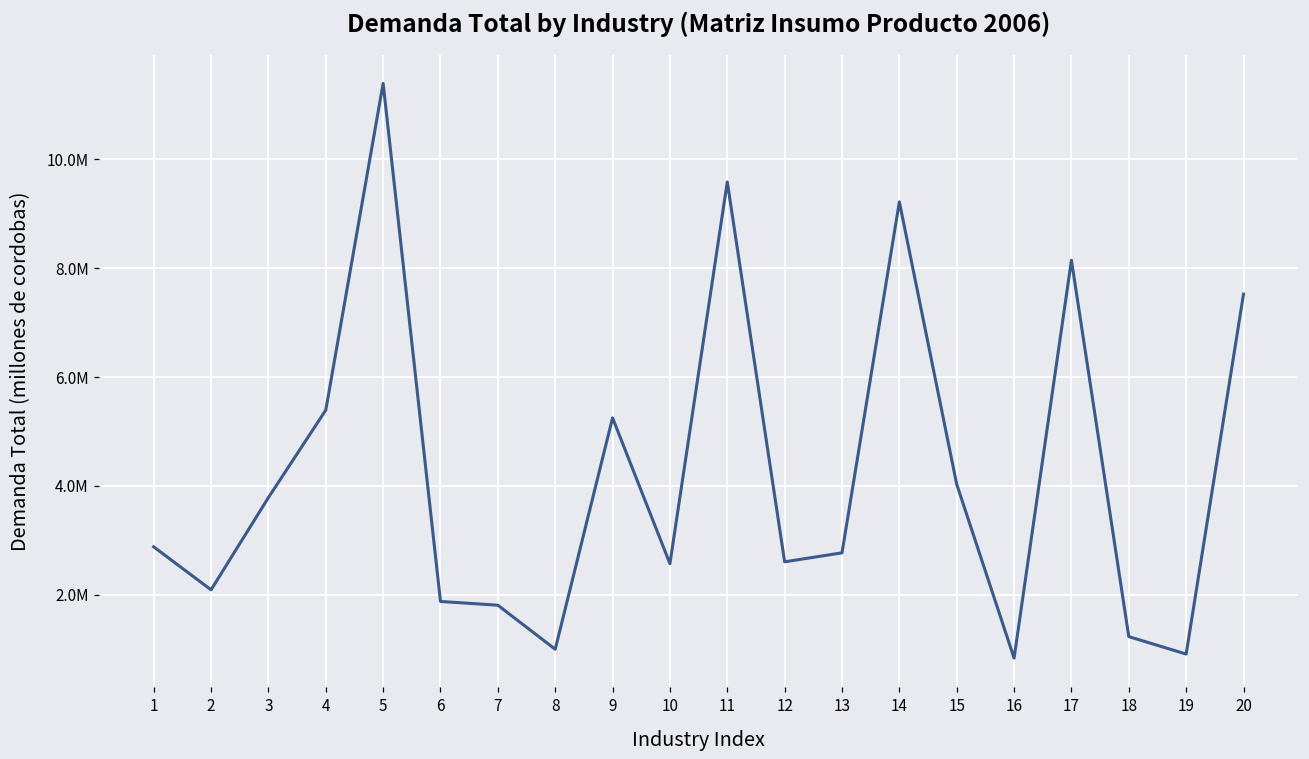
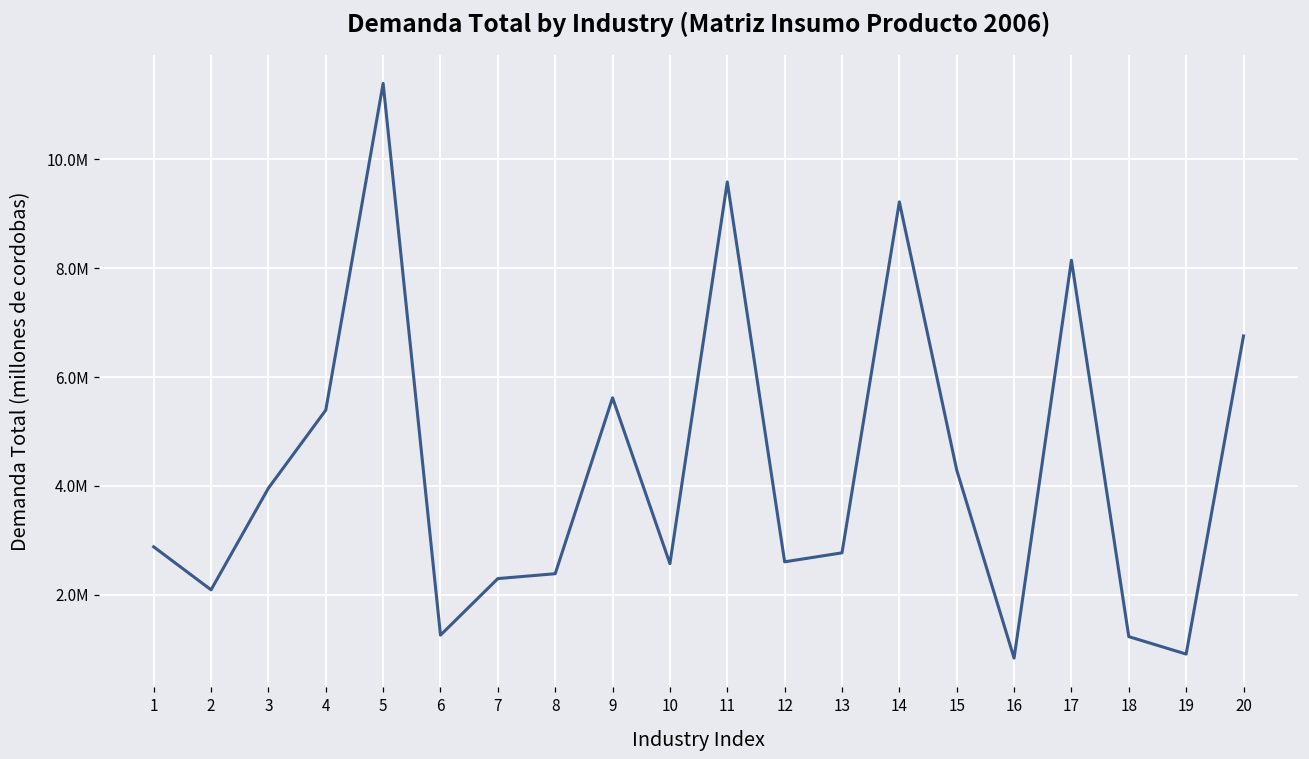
3: 3800000 -> 4000000
6: 1900000 -> 1300000
7: 1800000 -> 2300000
8: 1000000 -> 2400000
9: 5200000 -> 5600000
15: 4000000 -> 4300000
20: 7500000 -> 6800000
